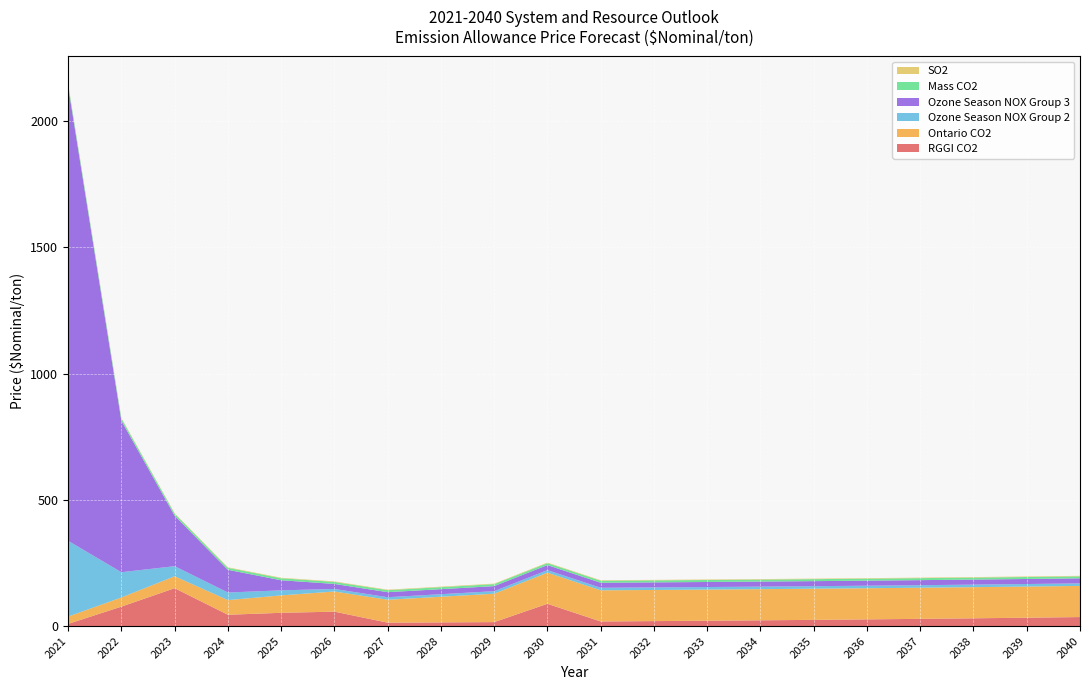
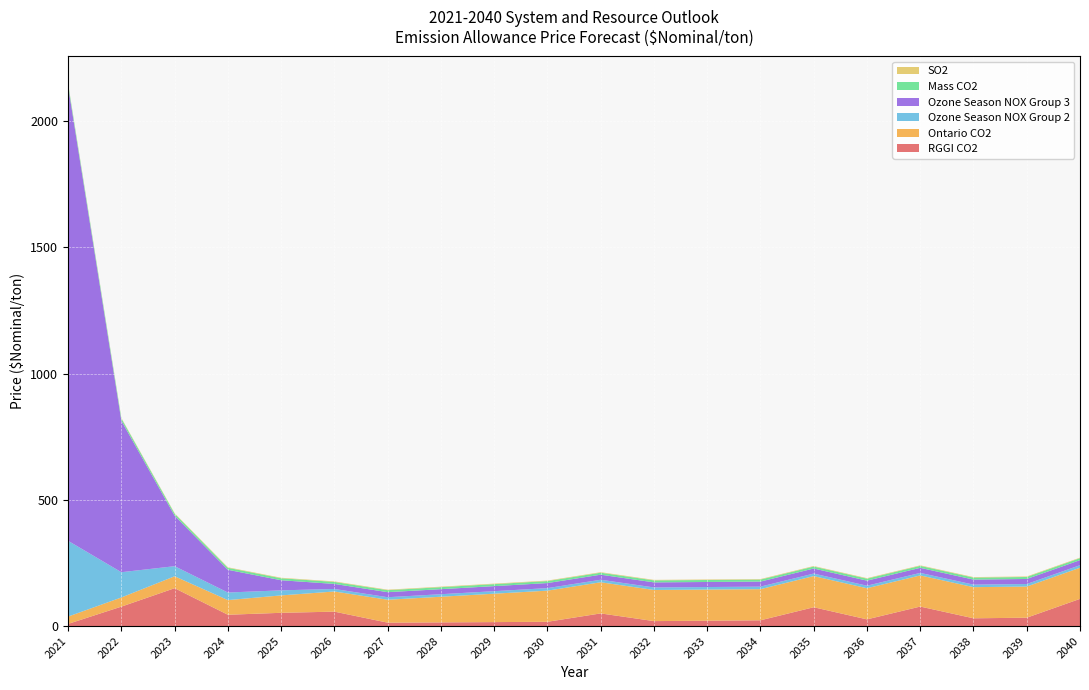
RGGI CO2, 2030: 90 -> 20
RGGI CO2, 2031: 20 -> 50
RGGI CO2, 2035: 20 -> 70
RGGI CO2, 2037: 30 -> 80
RGGI CO2, 2040: 40 -> 110
